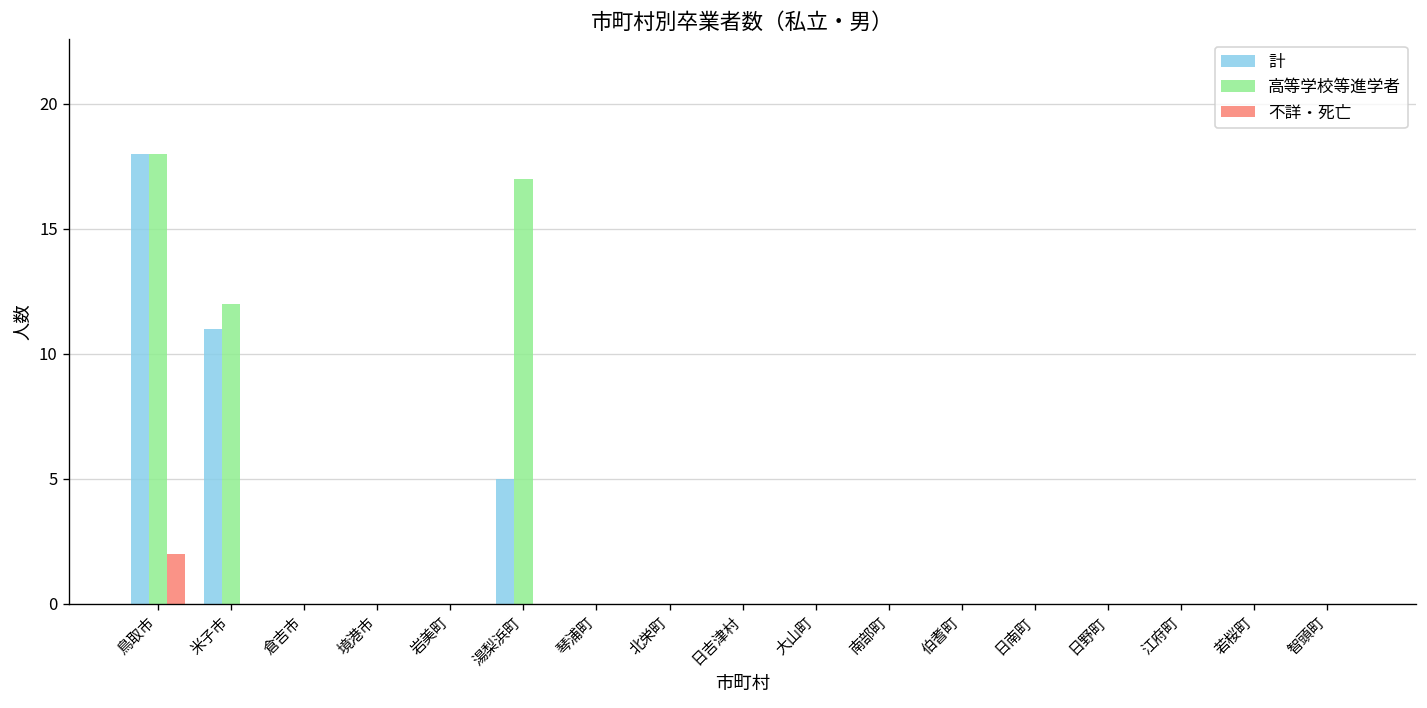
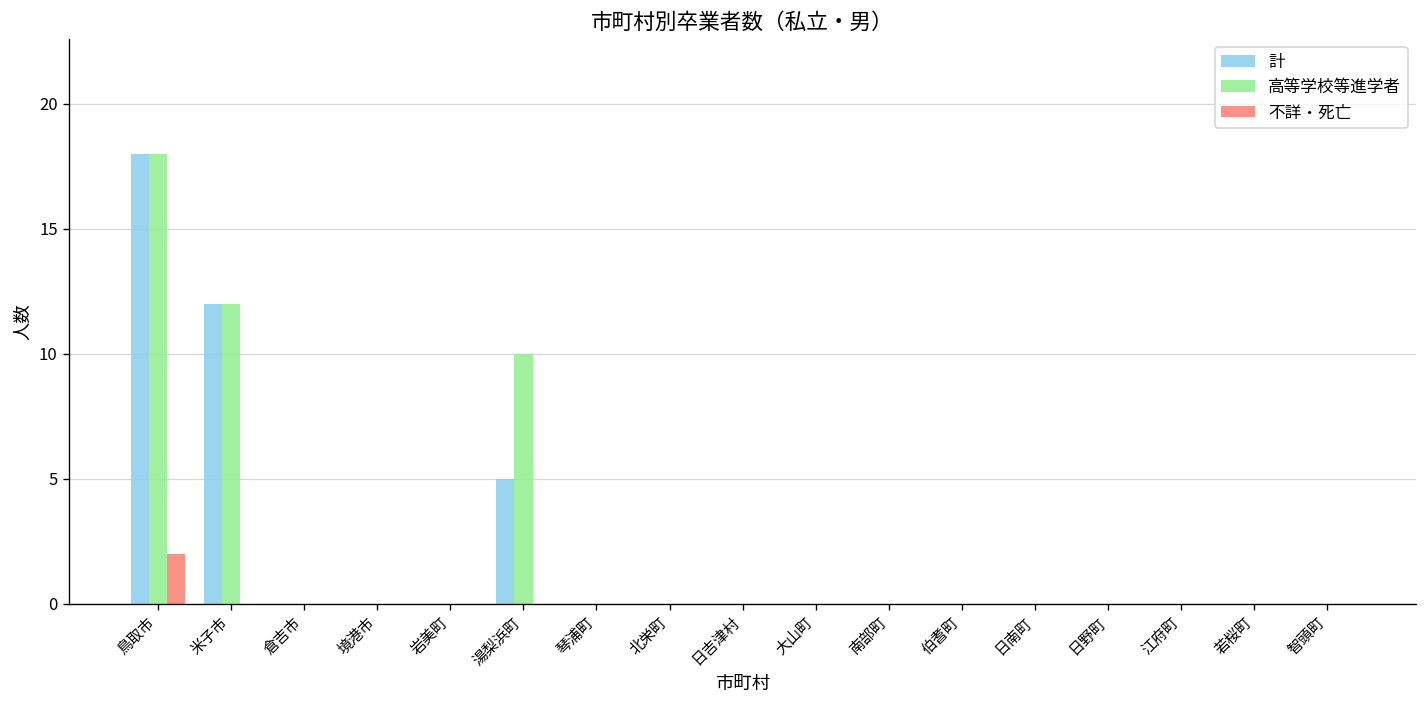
計, 米子市: 11 -> 12
高等学校等進学者, 湯梨浜町: 17 -> 10
